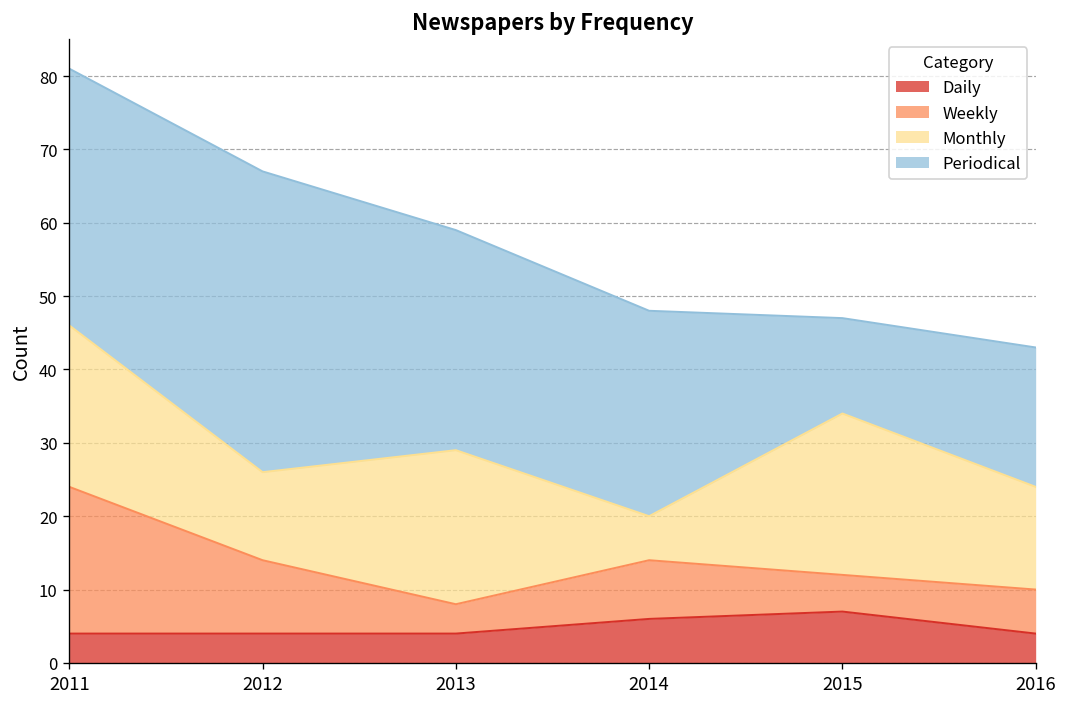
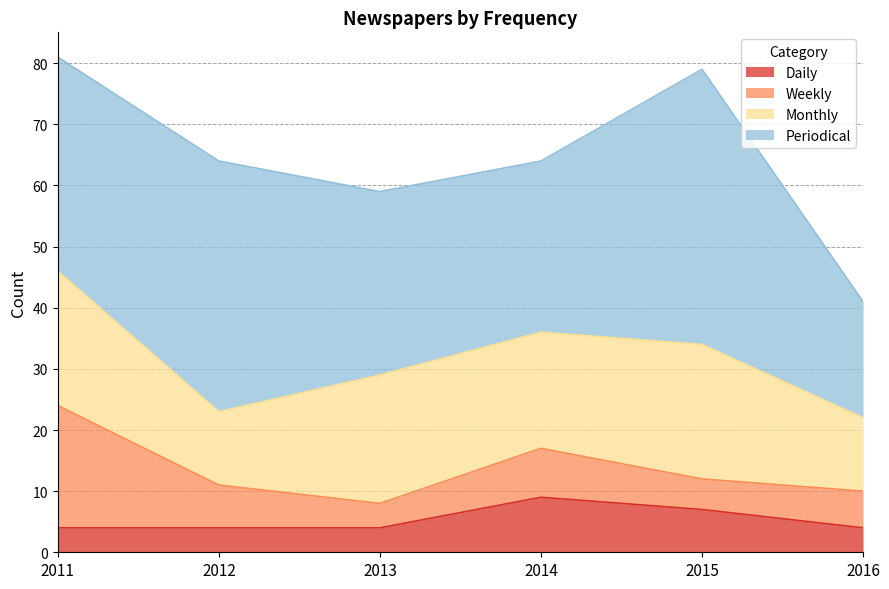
Weekly, 2012: 10 -> 7
Daily, 2014: 6 -> 9
Monthly, 2014: 6 -> 19
Periodical, 2015: 13 -> 45
Monthly, 2016: 14 -> 12
